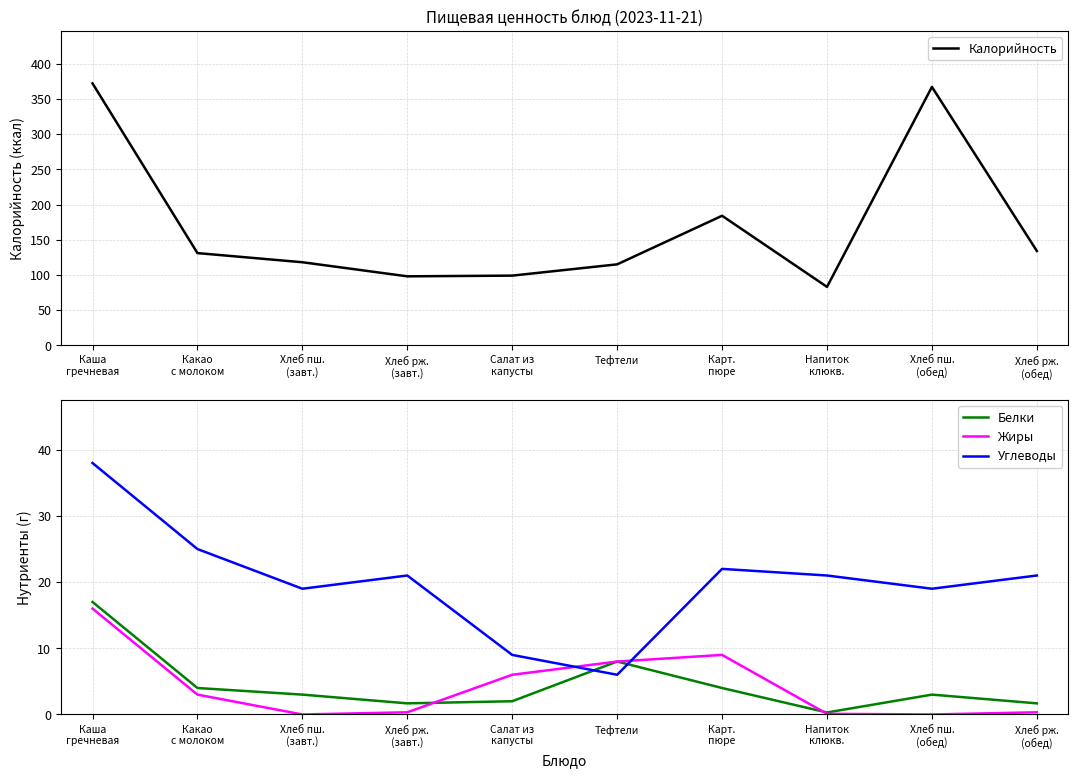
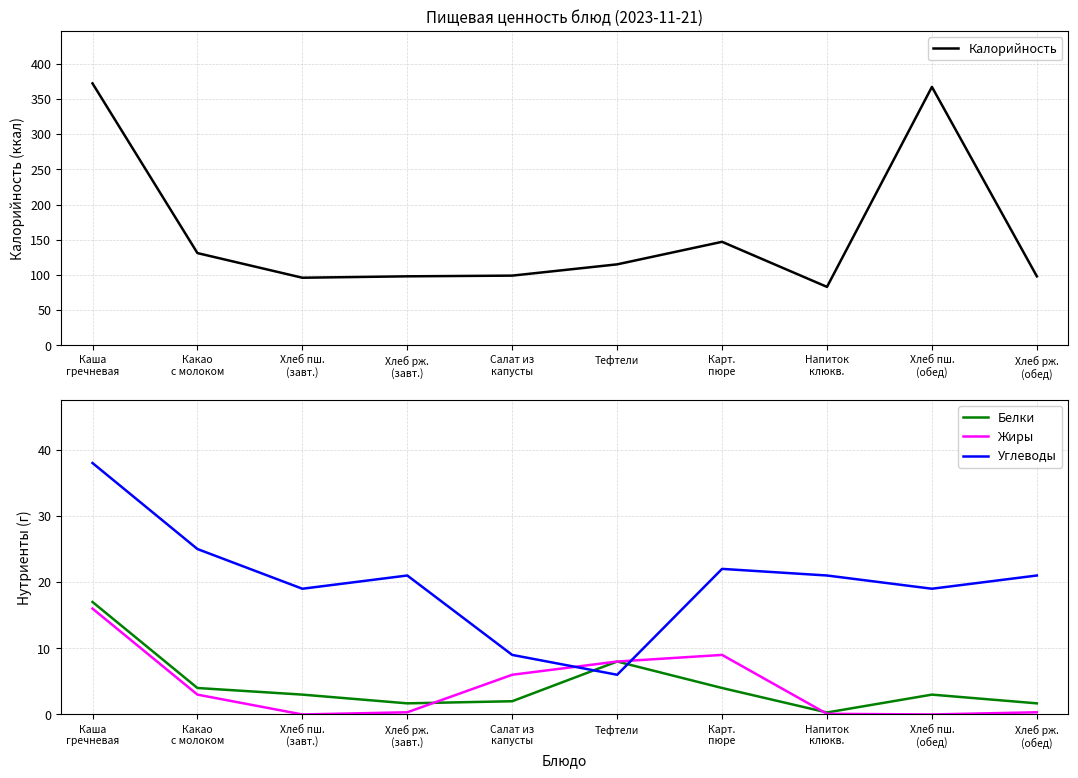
Пищевая ценность блюд (2023-11-21), Хлеб пш. (завт.): 120 -> 100
Пищевая ценность блюд (2023-11-21), Карт. пюре: 180 -> 150
Пищевая ценность блюд (2023-11-21), Хлеб рж. (обед): 130 -> 100
